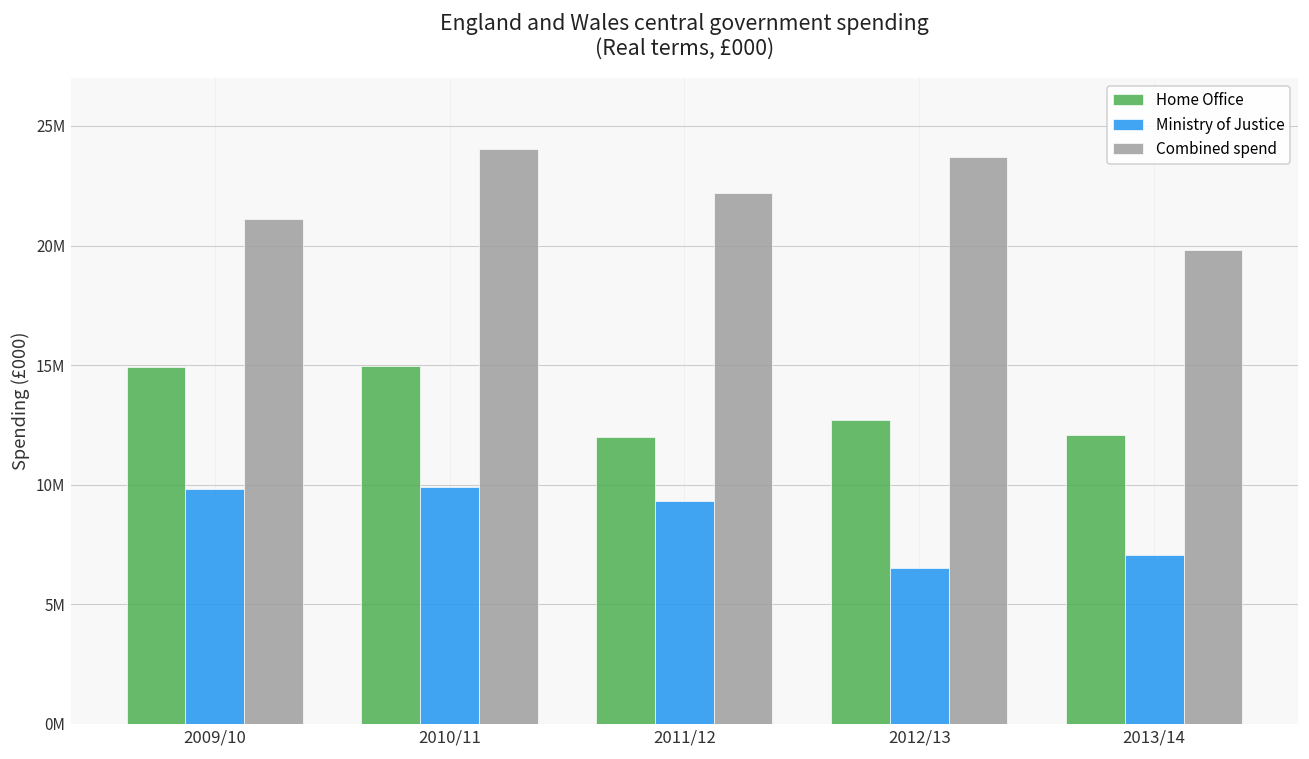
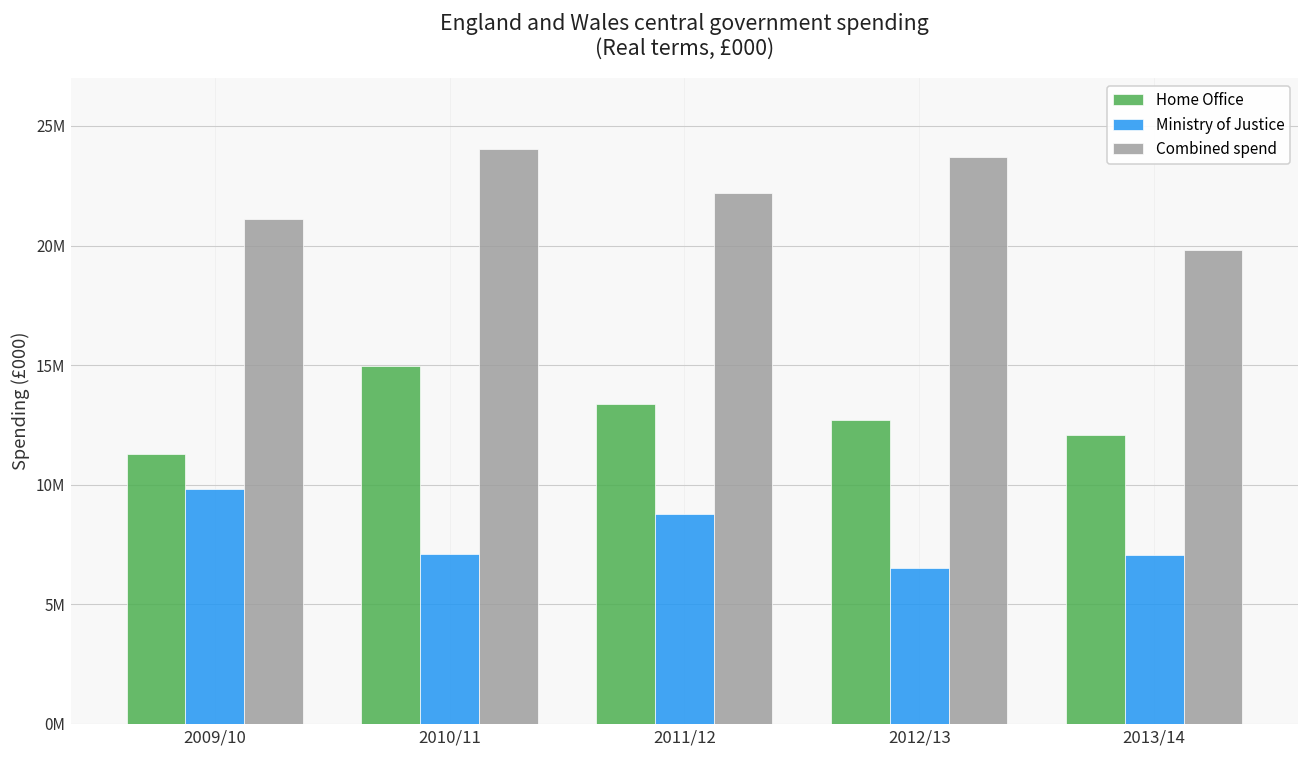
Home Office, 2009/10: 14900000 -> 11300000
Ministry of Justice, 2010/11: 9900000 -> 7100000
Home Office, 2011/12: 12000000 -> 13400000
Ministry of Justice, 2011/12: 9300000 -> 8800000
